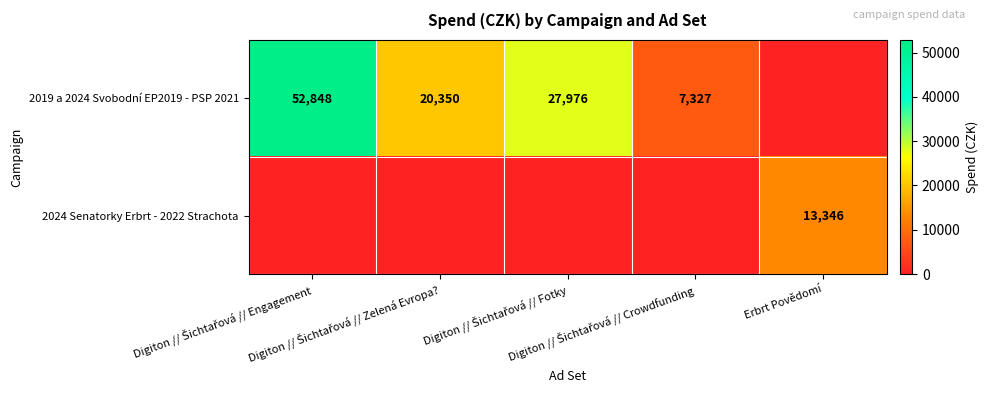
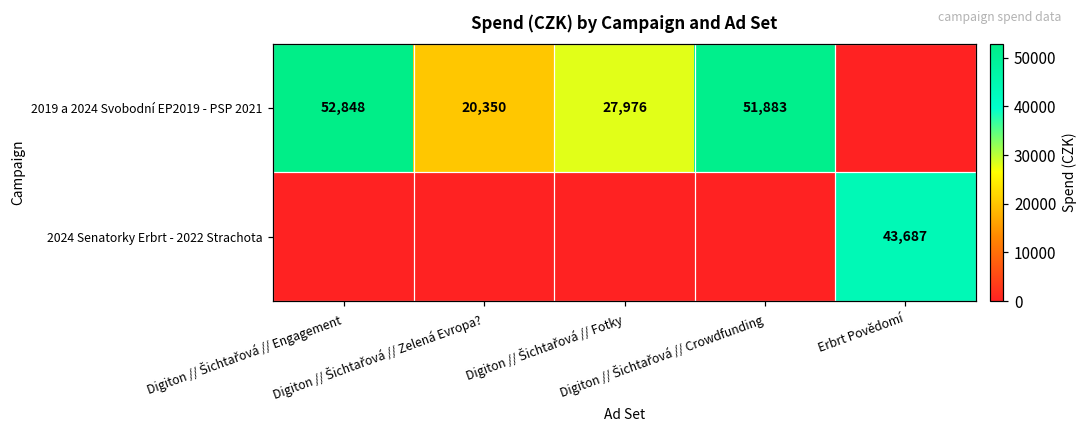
2019 a 2024 Svobodní EP2019 - PSP 2021, Digiton // Šichtařová // Crowdfunding: 7,327 -> 51,883
2024 Senatorky Erbrt - 2022 Strachota, Erbrt Povědomí: 13,346 -> 43,687
